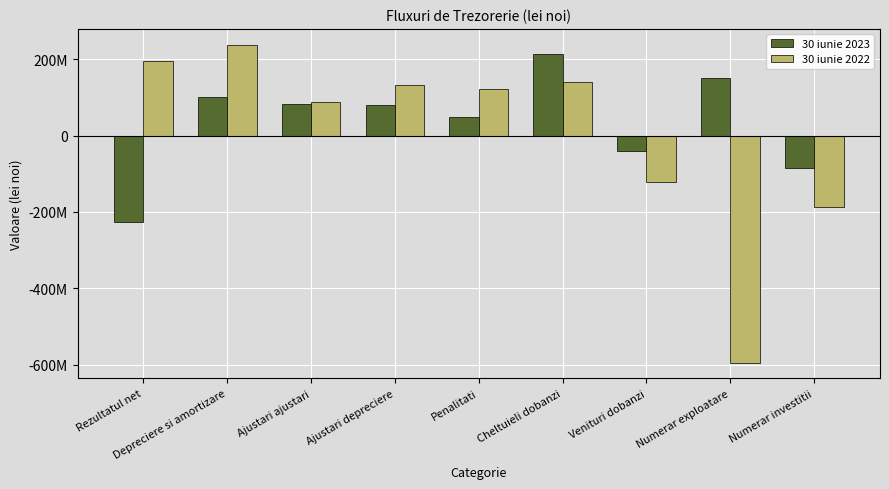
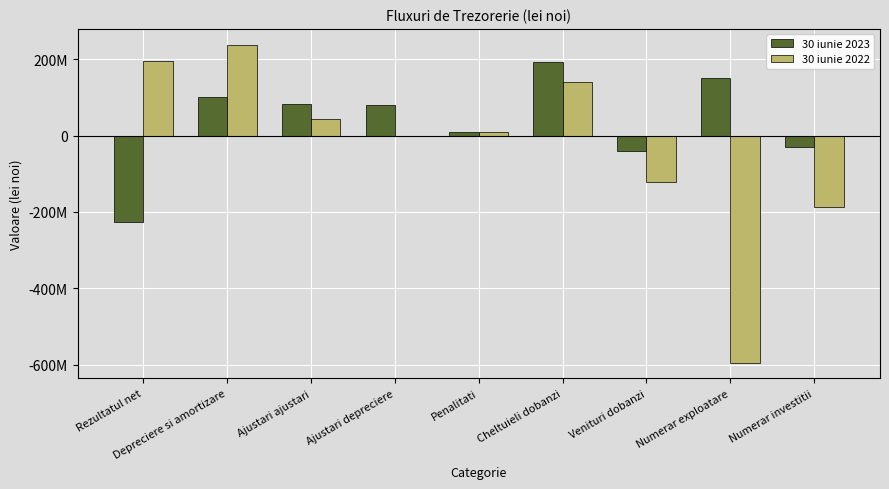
30 iunie 2022, Ajustari ajustari: 90000000 -> 40000000
30 iunie 2022, Ajustari depreciere: 130000000 -> 0
30 iunie 2023, Penalitati: 50000000 -> 10000000
30 iunie 2022, Penalitati: 120000000 -> 10000000
30 iunie 2023, Cheltuieli dobanzi: 210000000 -> 190000000
30 iunie 2023, Numerar investitii: -80000000 -> -30000000
